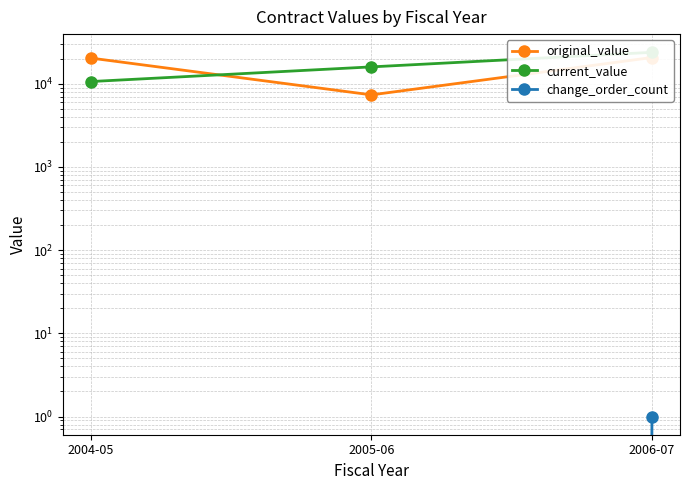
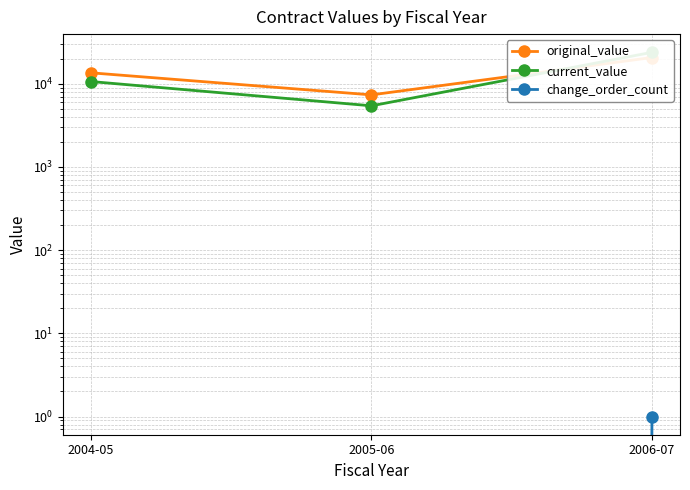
original_value, 2004-05: 20000 -> 14000
current_value, 2005-06: 16000 -> 5000
